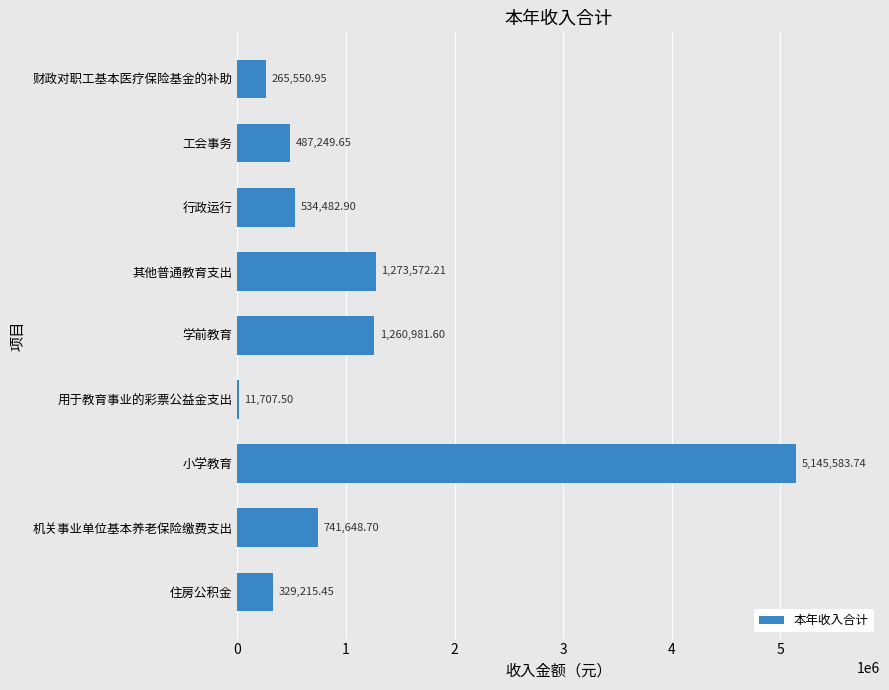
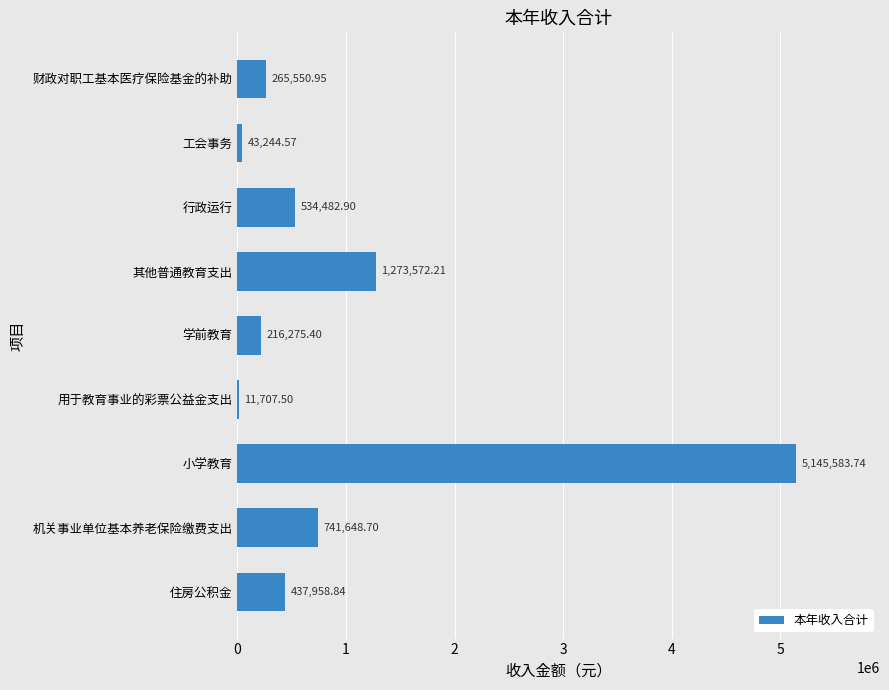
工会事务: 487,249.65 -> 43,244.57
学前教育: 1,260,981.60 -> 216,275.40
住房公积金: 329,215.45 -> 437,958.84
